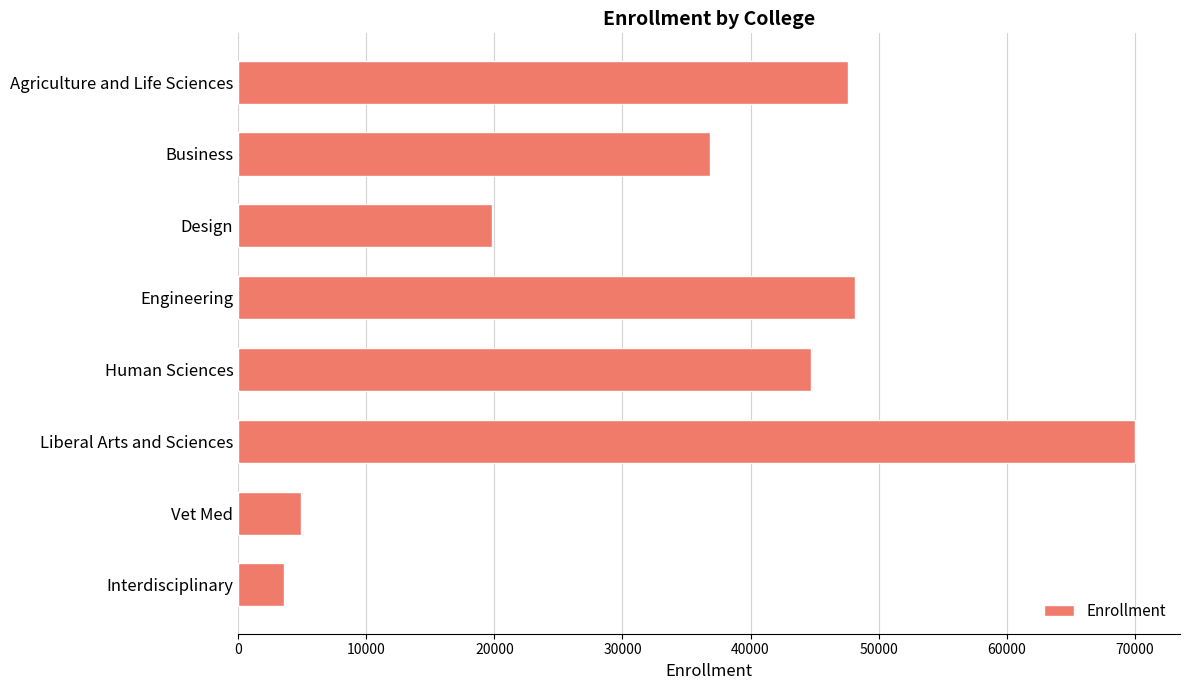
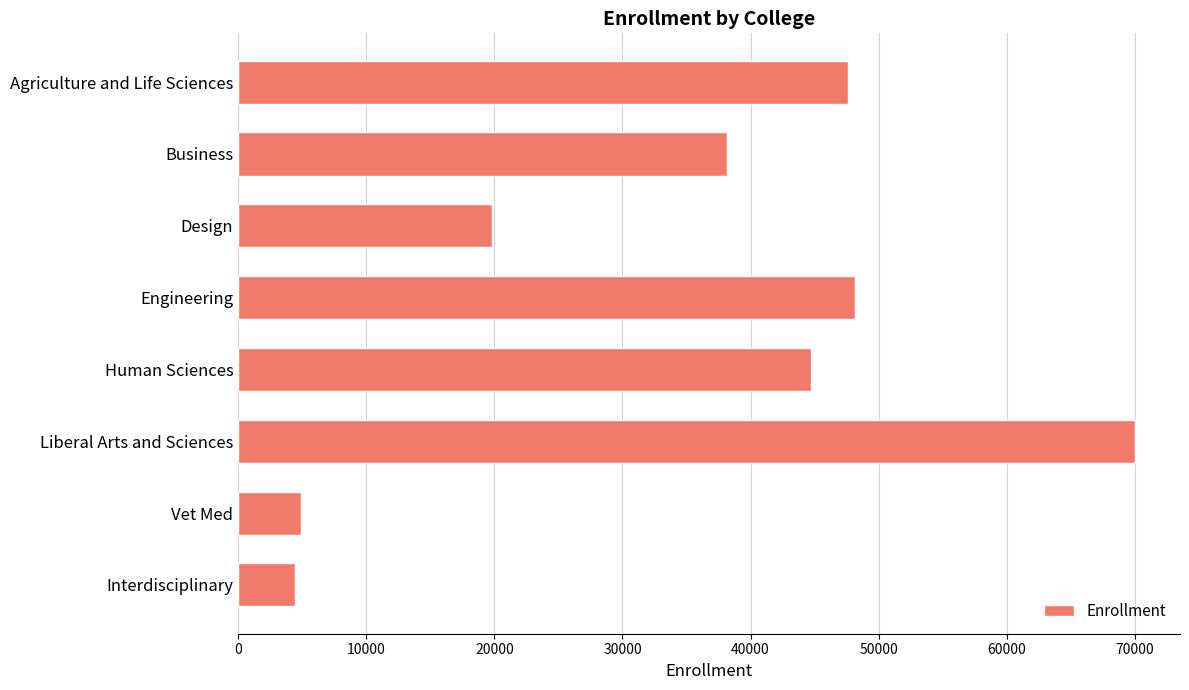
Business: 36800 -> 38100
Interdisciplinary: 3600 -> 4400
